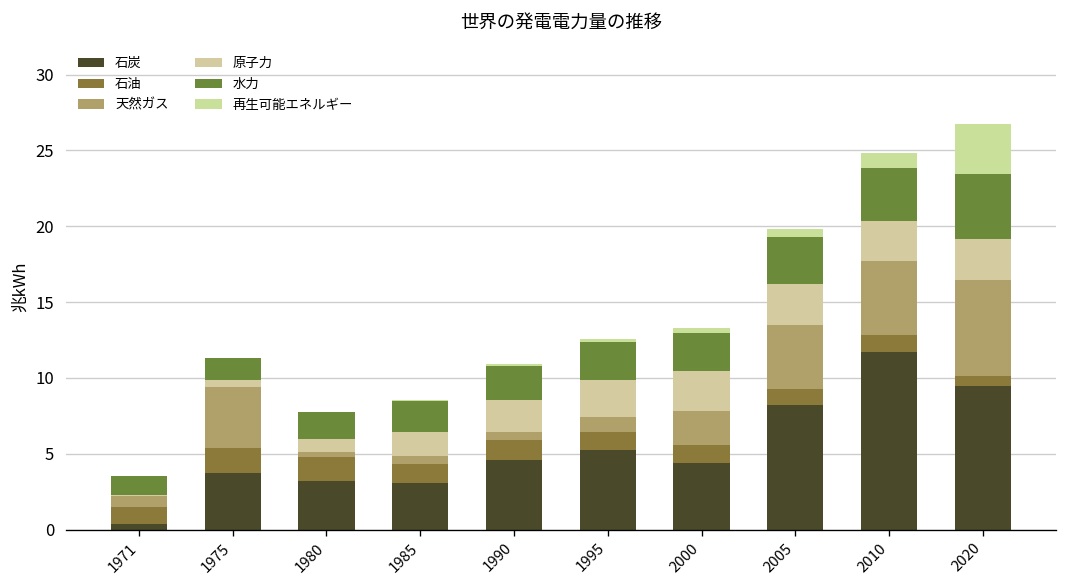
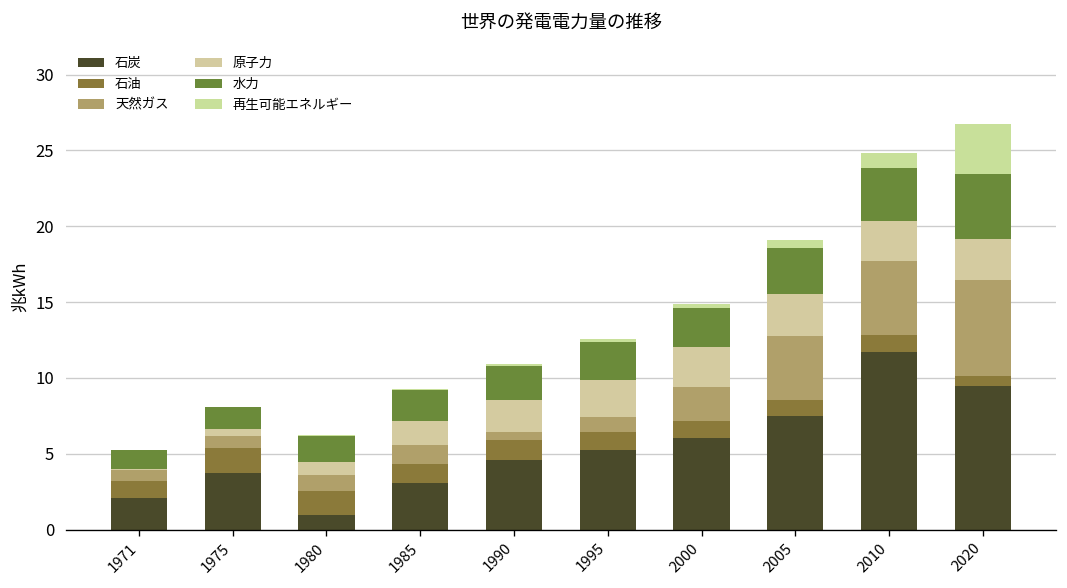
石炭, 1971: 0.4 -> 2.1
天然ガス, 1975: 4.0 -> 0.8
石炭, 1980: 3.2 -> 1.0
天然ガス, 1980: 0.4 -> 1.0
天然ガス, 1985: 0.5 -> 1.3
石炭, 2000: 4.4 -> 6.0
石炭, 2005: 8.2 -> 7.5
